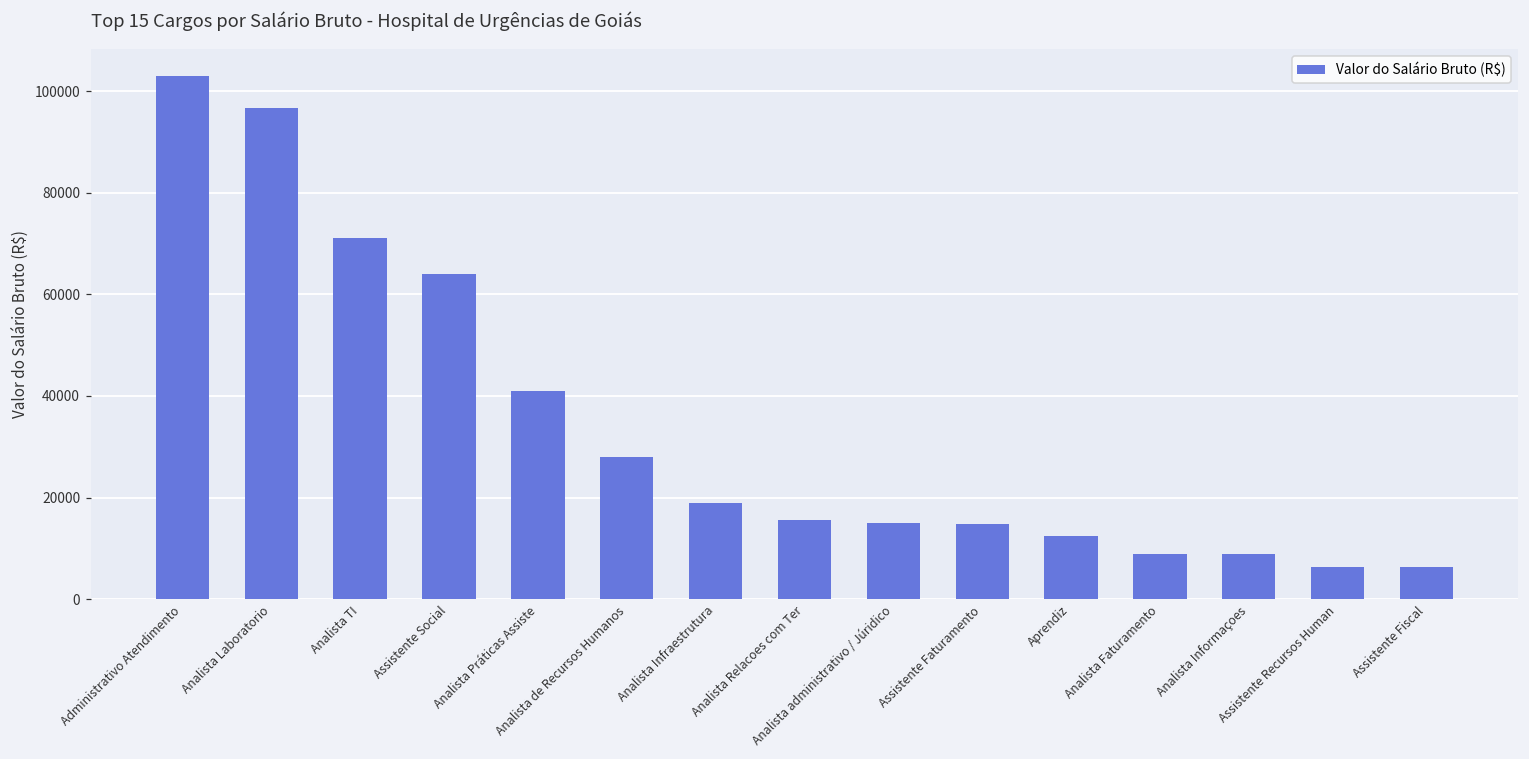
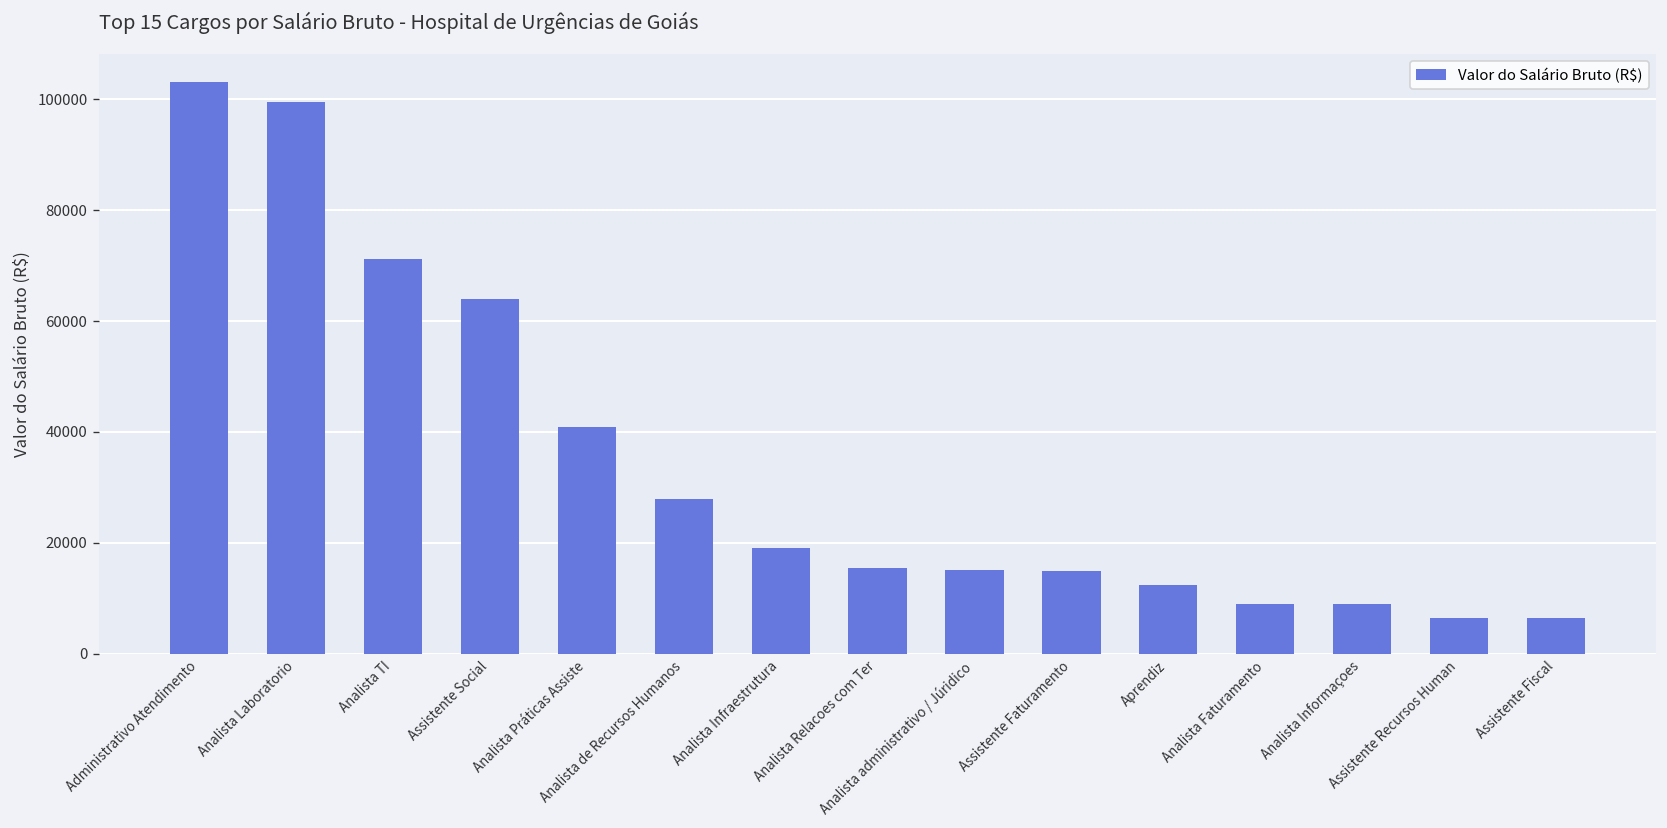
Analista Laboratorio: 97000 -> 99000
